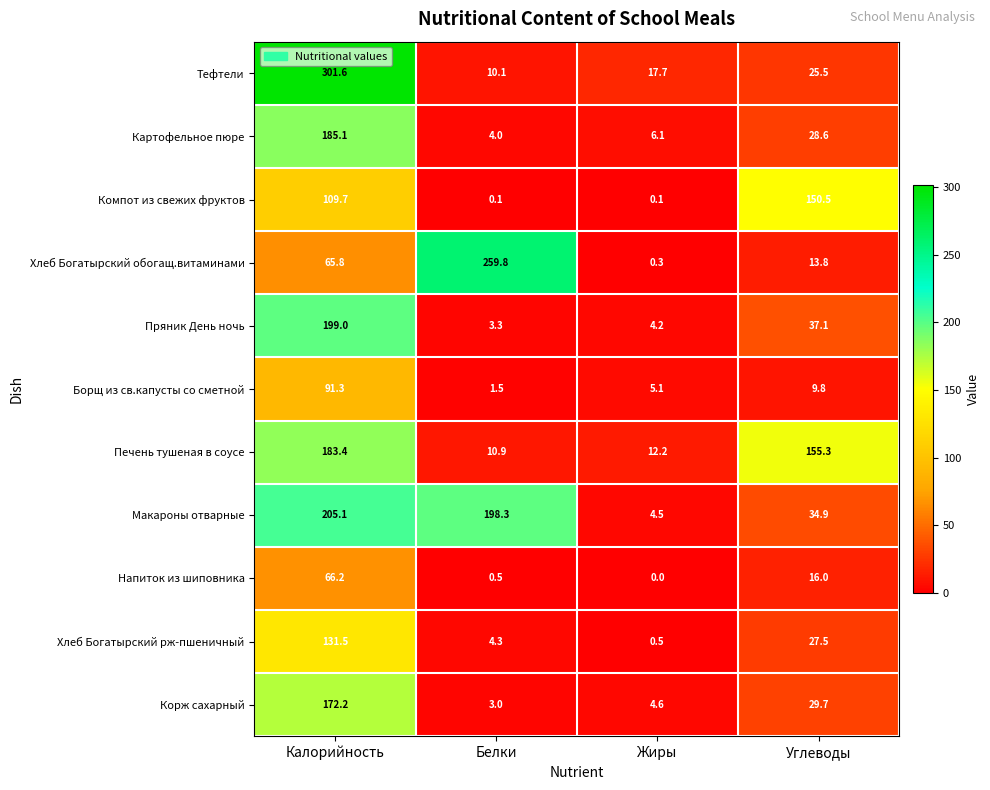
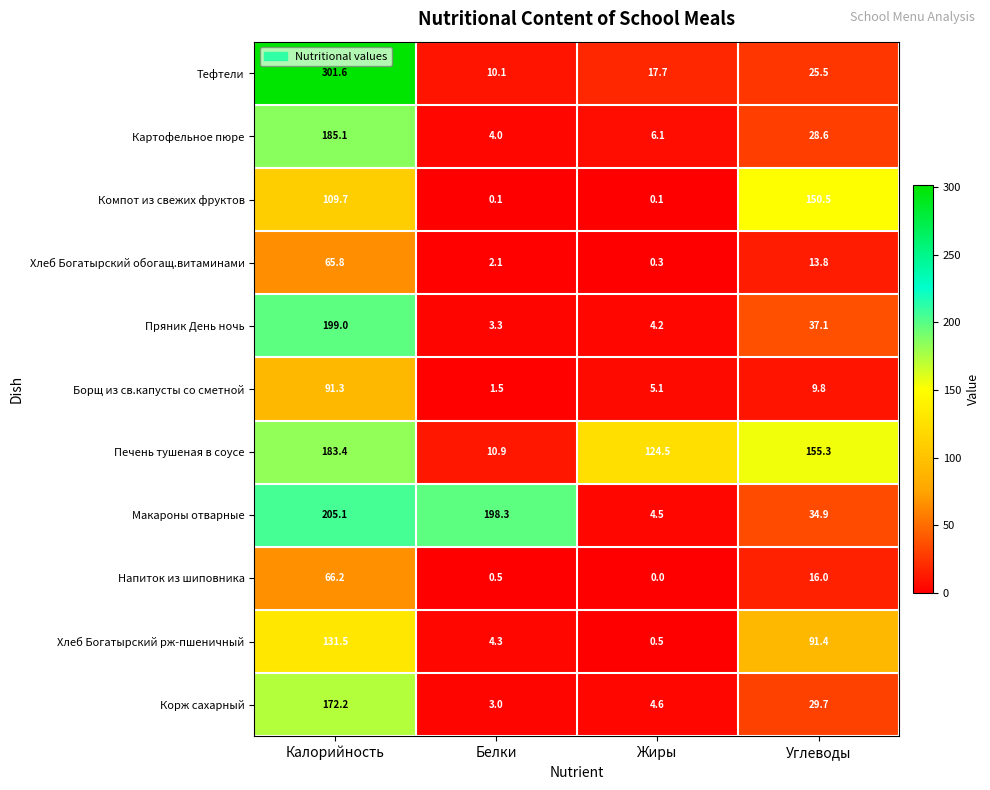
Хлеб Богатырский обогащ.витаминами, Белки: 259.8 -> 2.1
Печень тушеная в соусе, Жиры: 12.2 -> 124.5
Хлеб Богатырский рж-пшеничный, Углеводы: 27.5 -> 91.4
